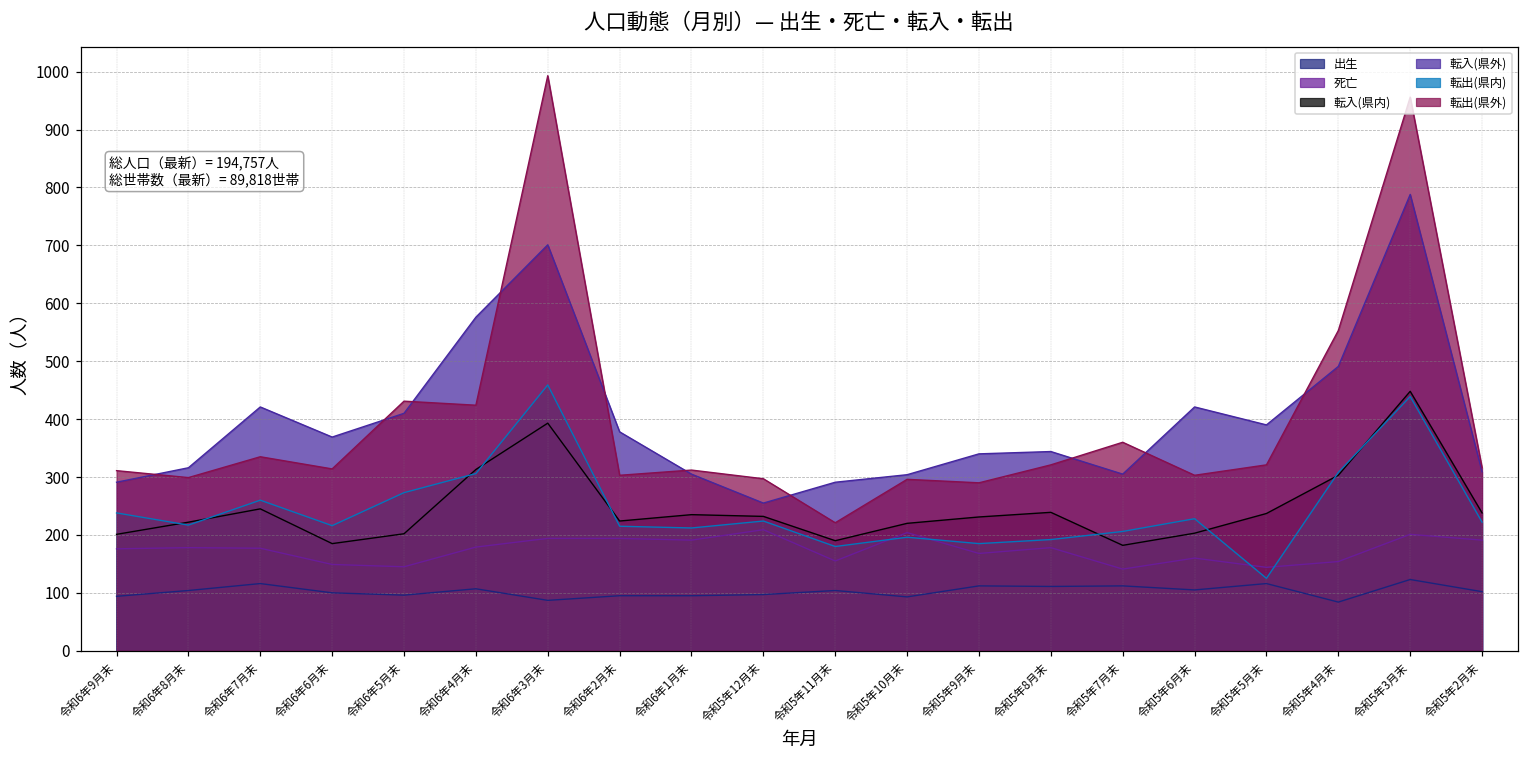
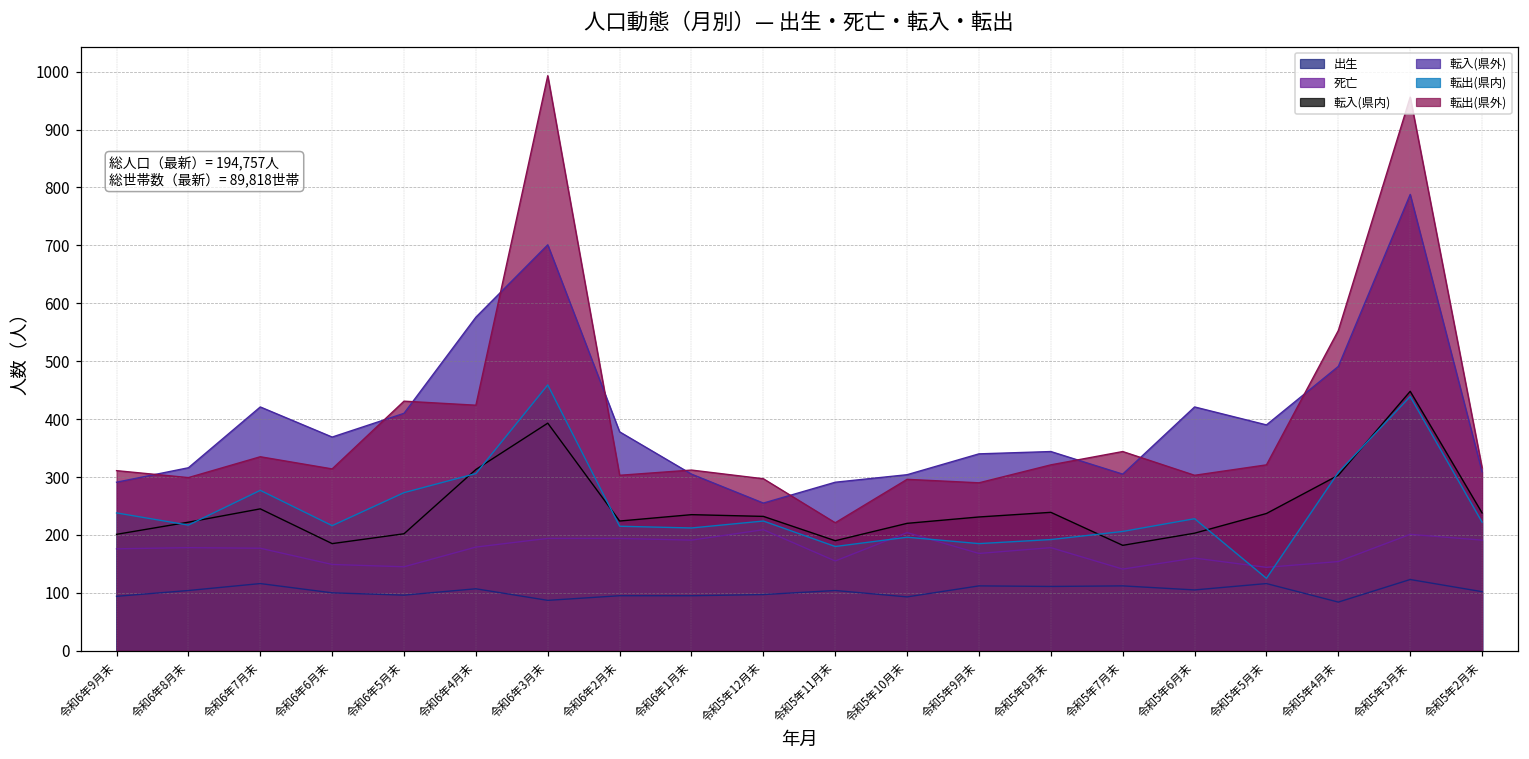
転出(県内), 令和6年7月末: 260 -> 280
転出(県外), 令和5年7月末: 360 -> 340
